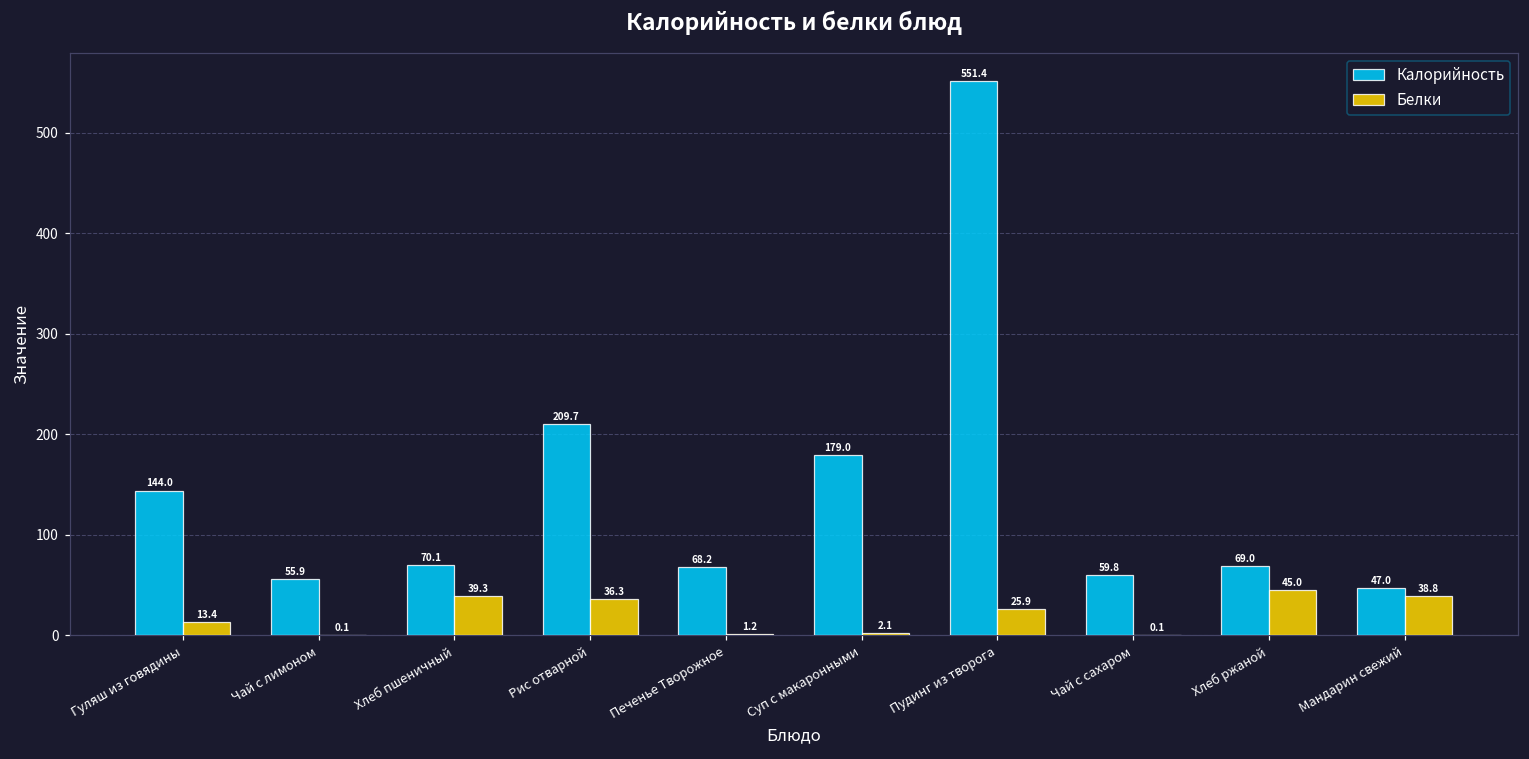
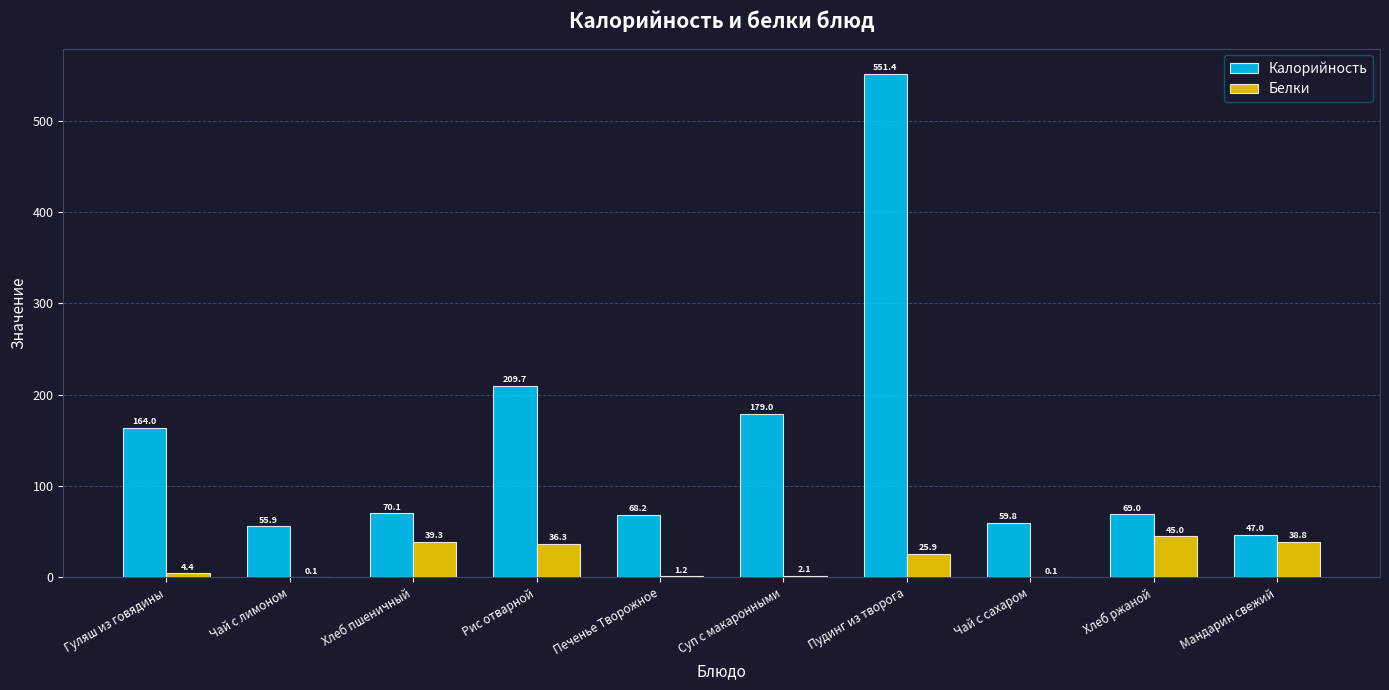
Калорийность, Гуляш из говядины: 144.0 -> 164.0
Белки, Гуляш из говядины: 13.4 -> 4.4
